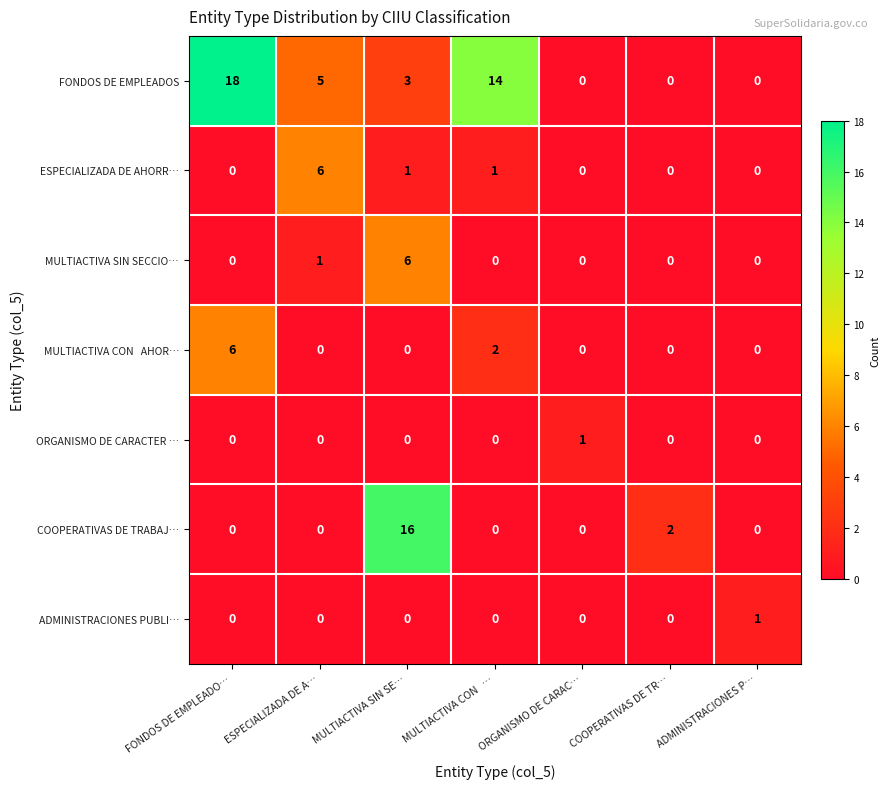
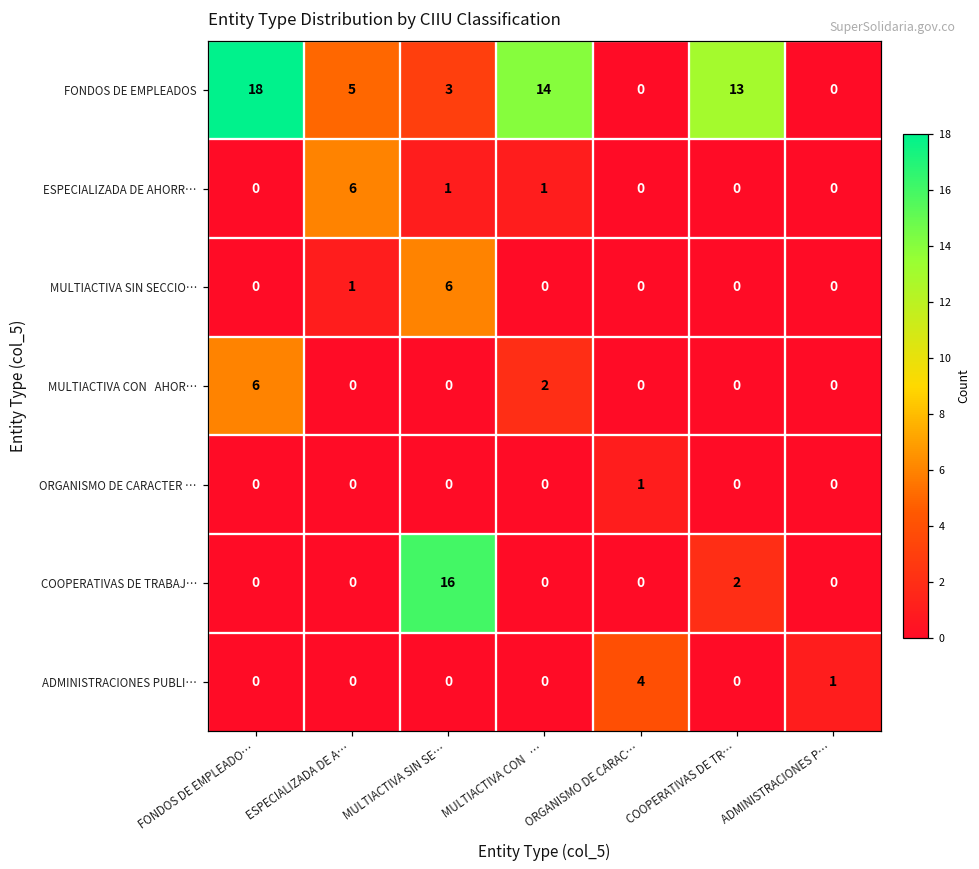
FONDOS DE EMPLEADOS, COOPERATIVAS DE TR…: 0 -> 13
ADMINISTRACIONES PUBLI…, ORGANISMO DE CARAC…: 0 -> 4
